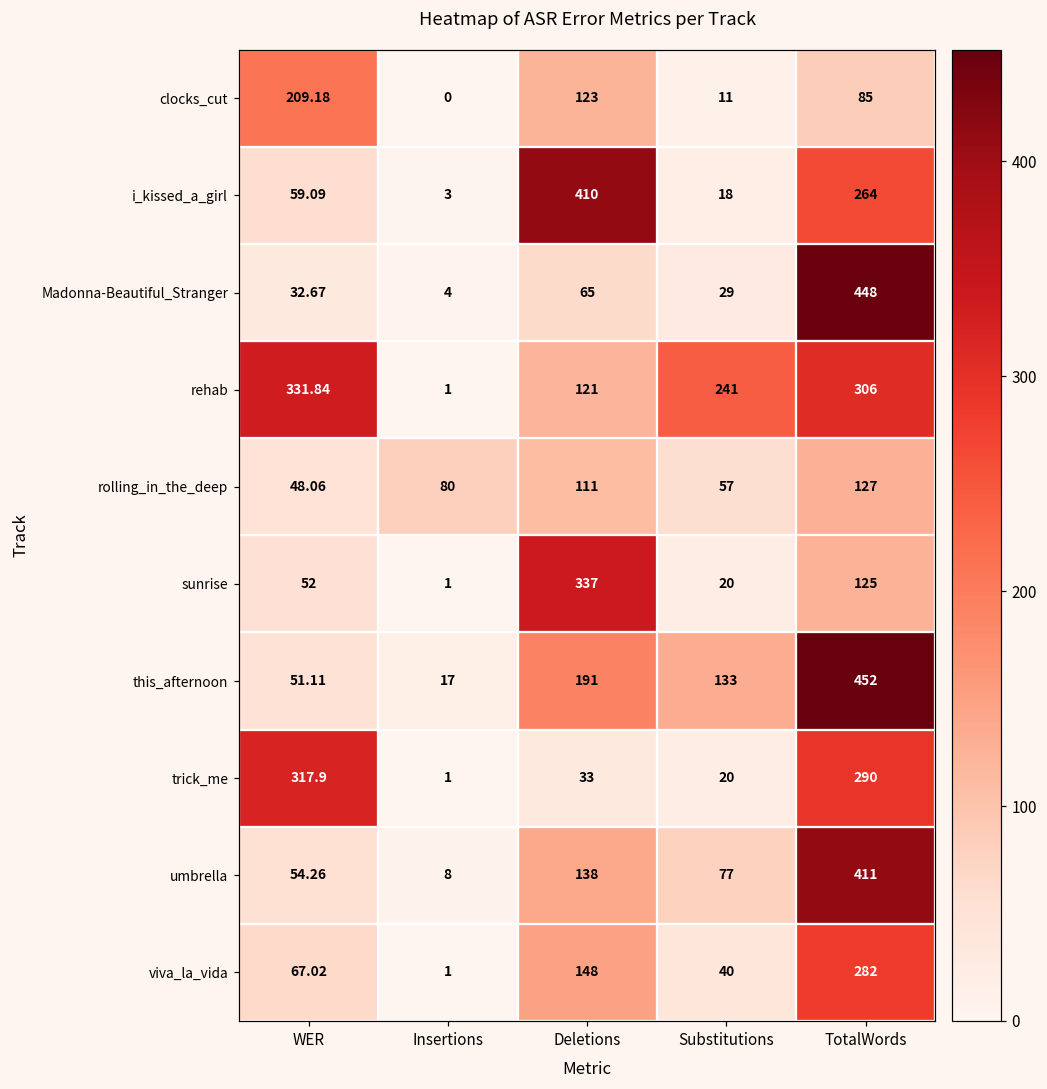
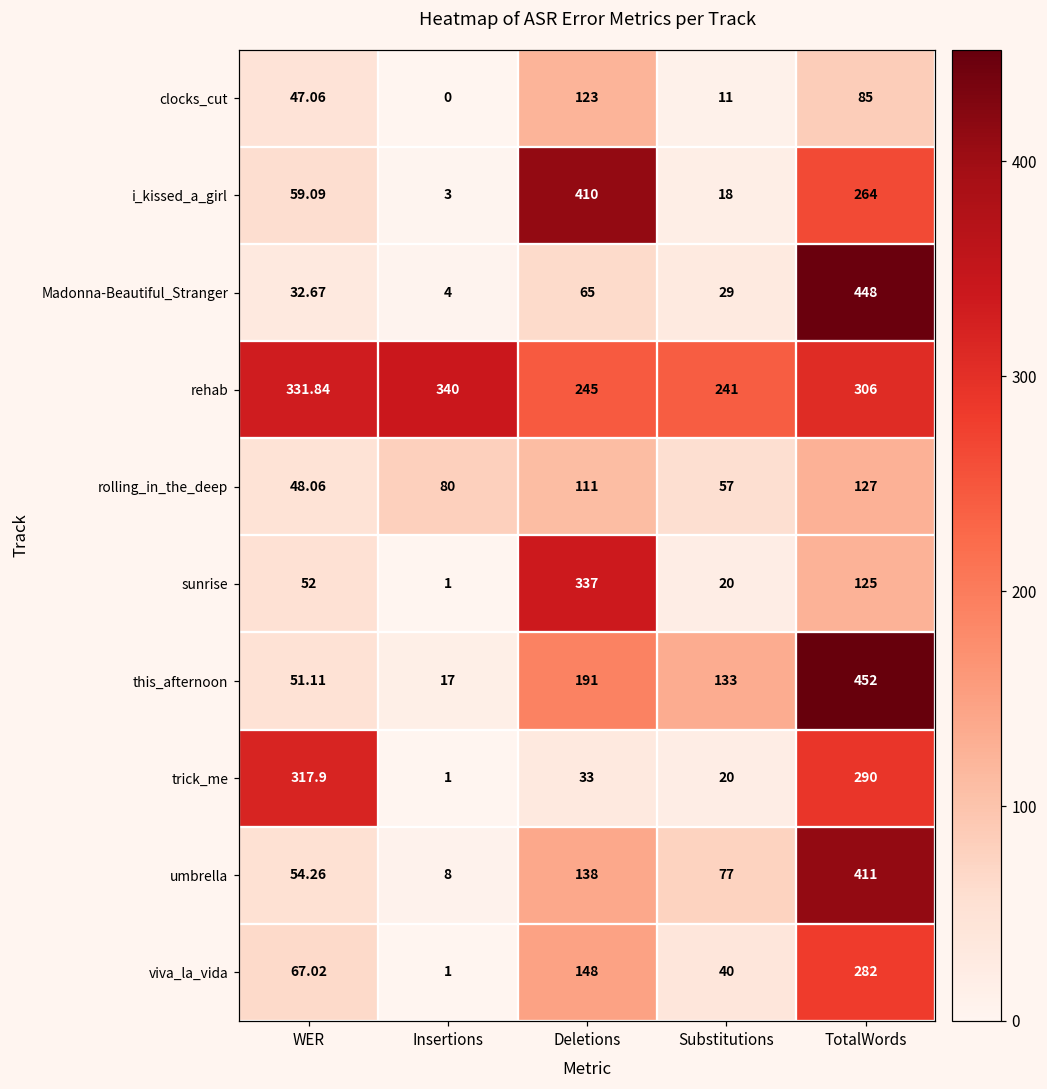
clocks_cut, WER: 209.18 -> 47.06
rehab, Insertions: 1 -> 340
rehab, Deletions: 121 -> 245
